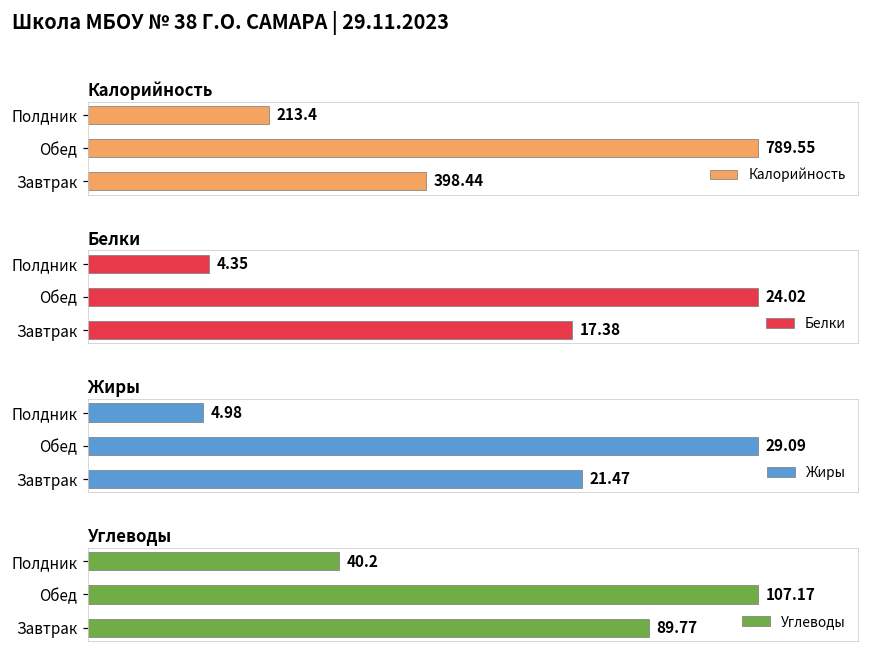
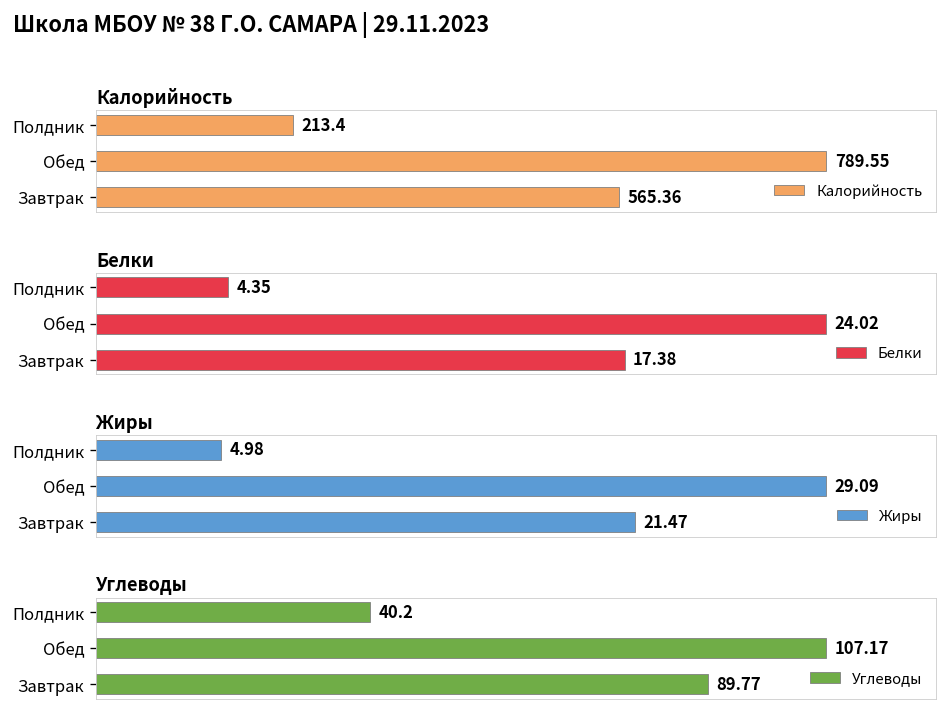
Калорийность, Завтрак: 398.44 -> 565.36
